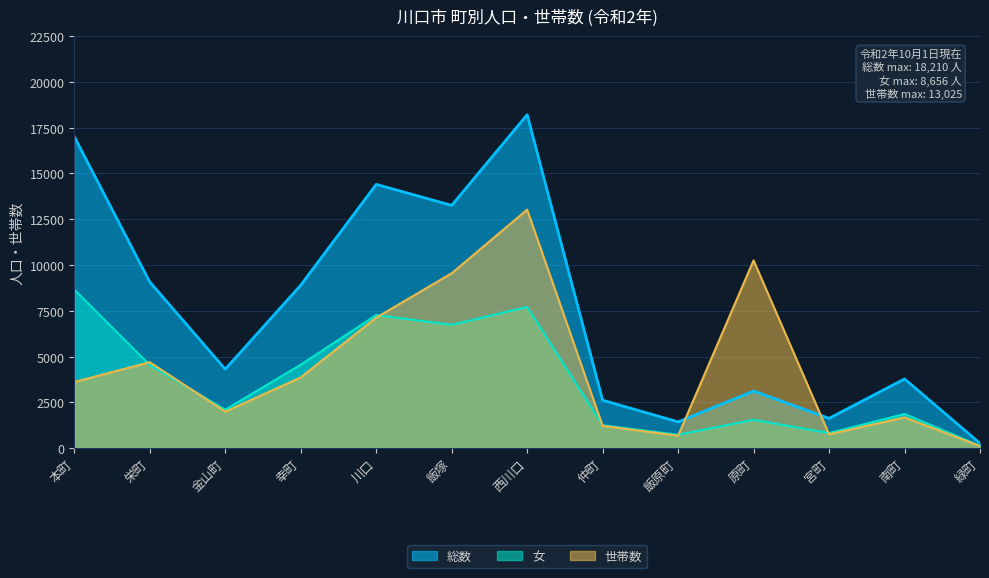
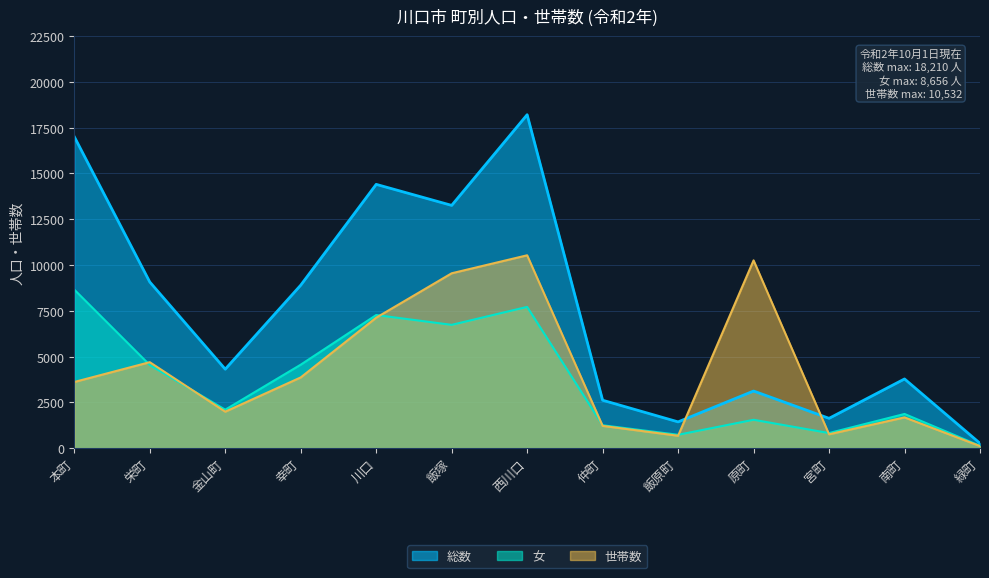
世帯数, 西川口: 13,025 -> 10,532
